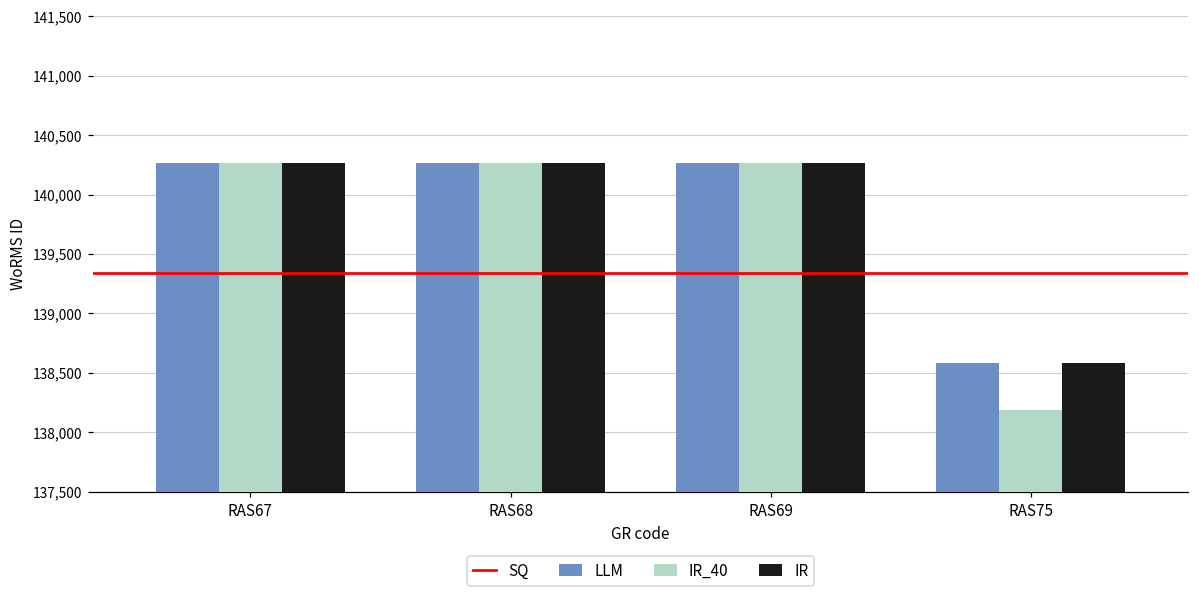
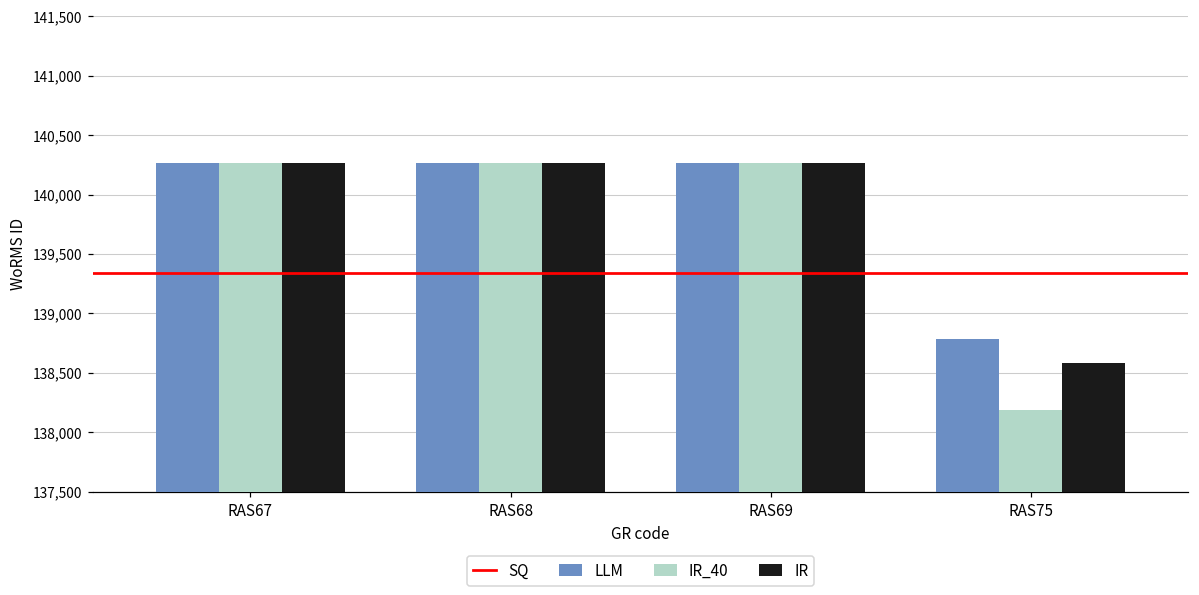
LLM, RAS75: 138,580 -> 138,790
